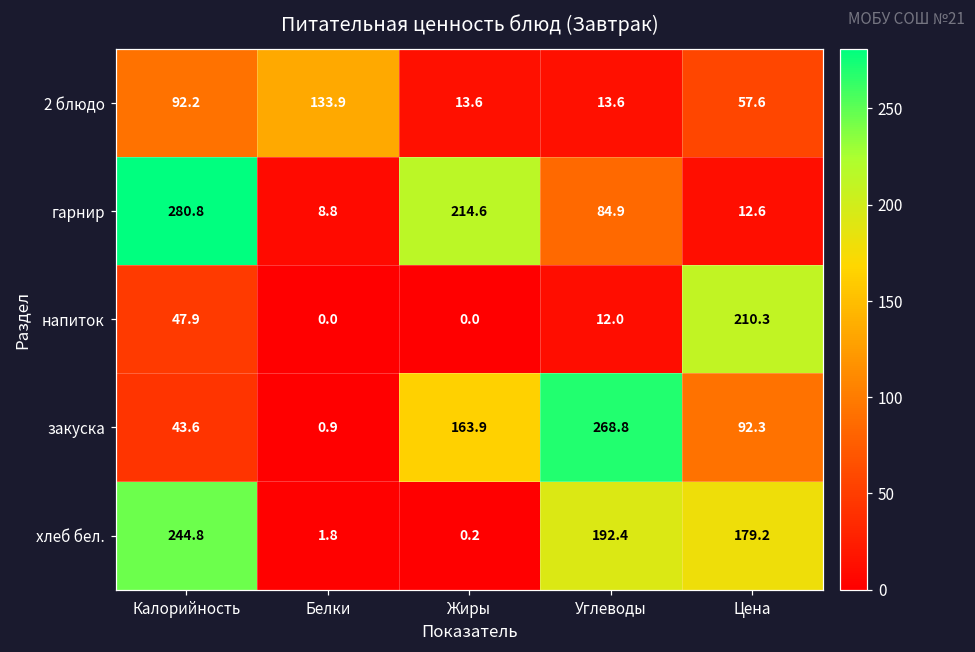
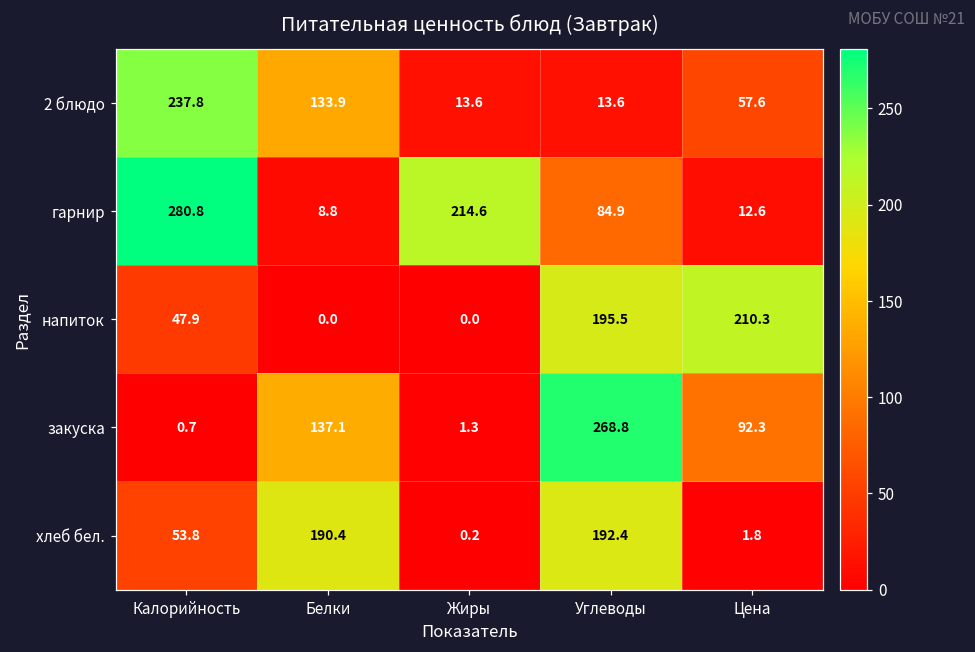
2 блюдо, Калорийность: 92.2 -> 237.8
напиток, Углеводы: 12.0 -> 195.5
закуска, Калорийность: 43.6 -> 0.7
закуска, Белки: 0.9 -> 137.1
закуска, Жиры: 163.9 -> 1.3
хлеб бел., Калорийность: 244.8 -> 53.8
хлеб бел., Белки: 1.8 -> 190.4
хлеб бел., Цена: 179.2 -> 1.8
